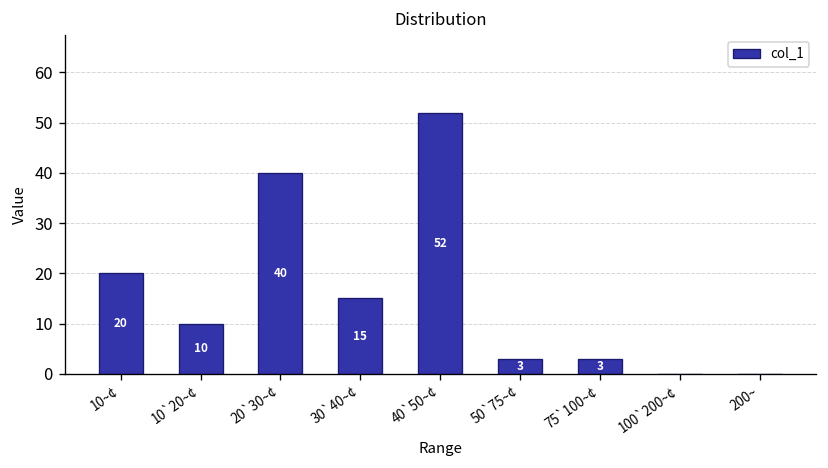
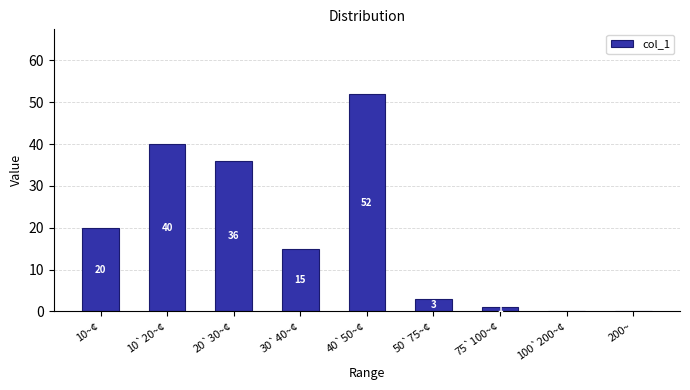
10`20~¢: 10 -> 40
20`30~¢: 40 -> 36
75`100~¢: 3 -> 1
